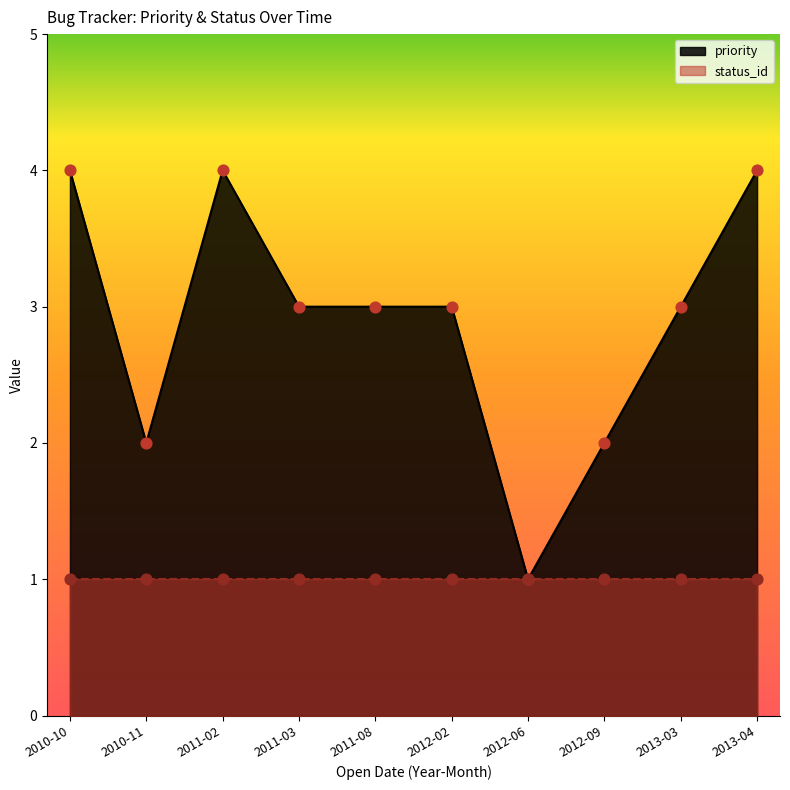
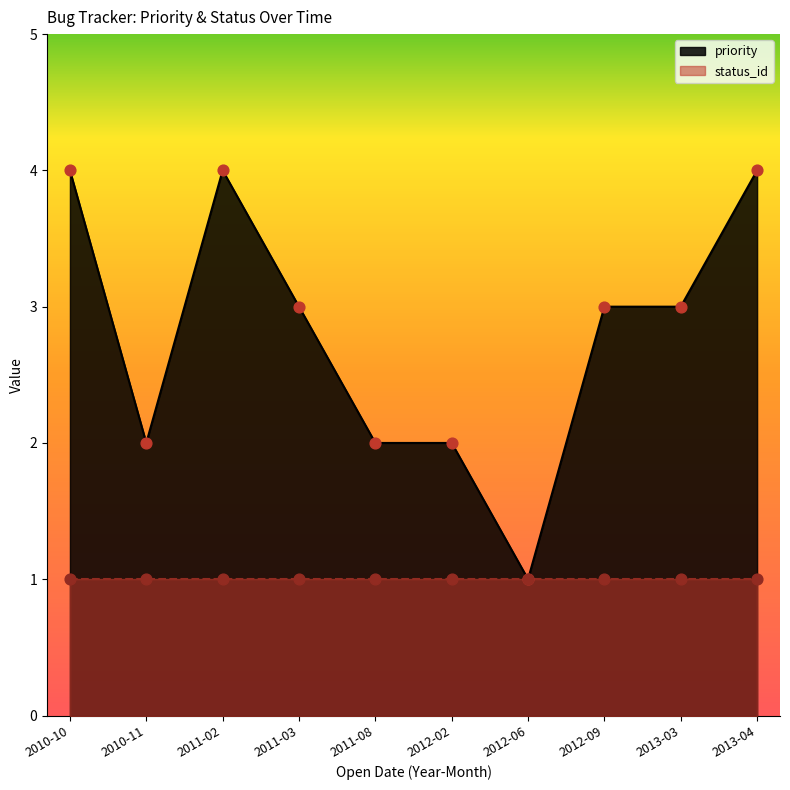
priority, 2011-08: 3 -> 2
priority, 2012-02: 3 -> 2
priority, 2012-09: 2 -> 3
